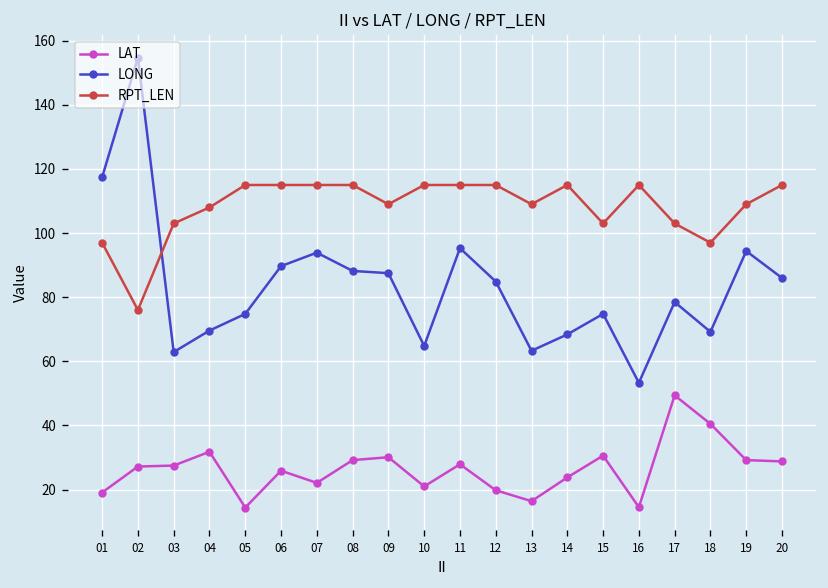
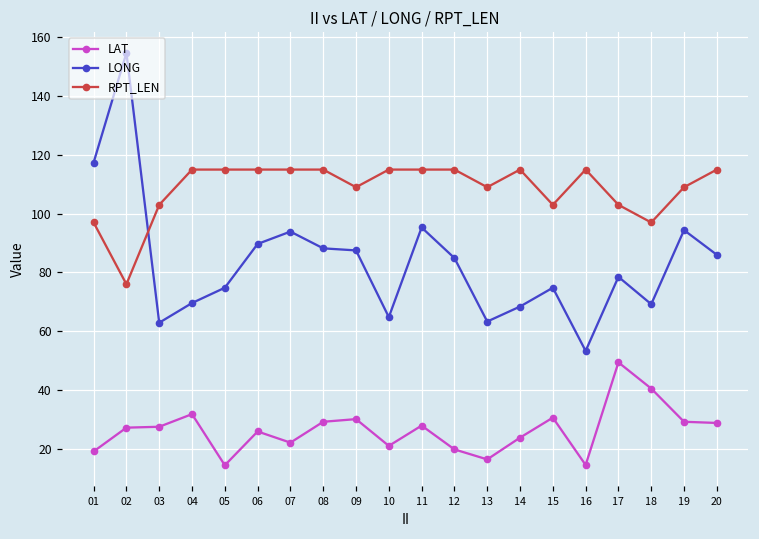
RPT_LEN, 04: 108 -> 115
